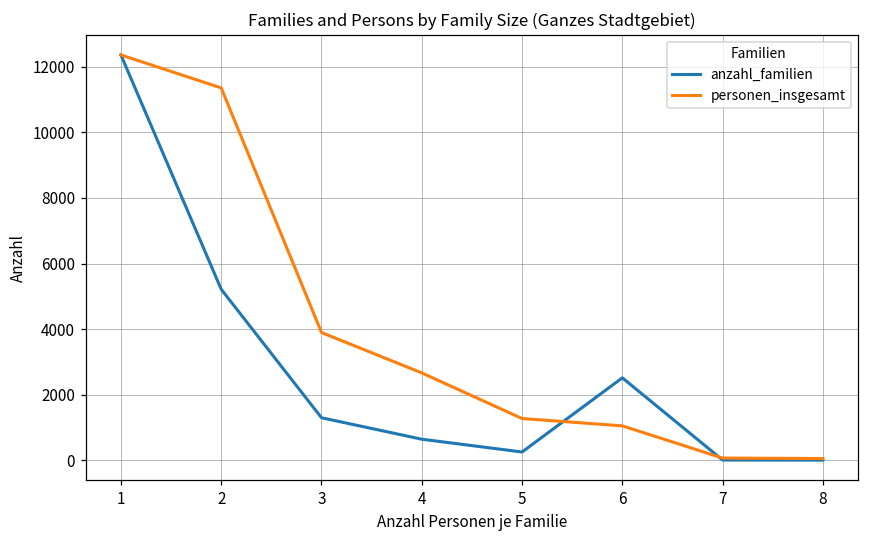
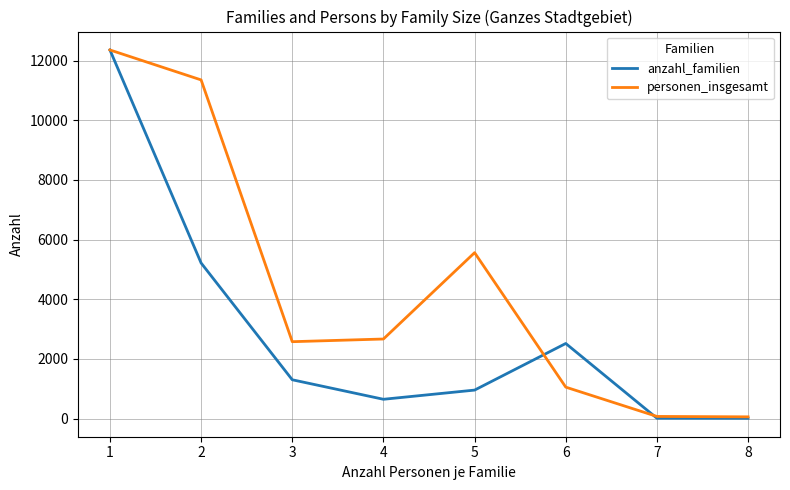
personen_insgesamt, 3: 3900 -> 2600
anzahl_familien, 5: 300 -> 1000
personen_insgesamt, 5: 1300 -> 5600
